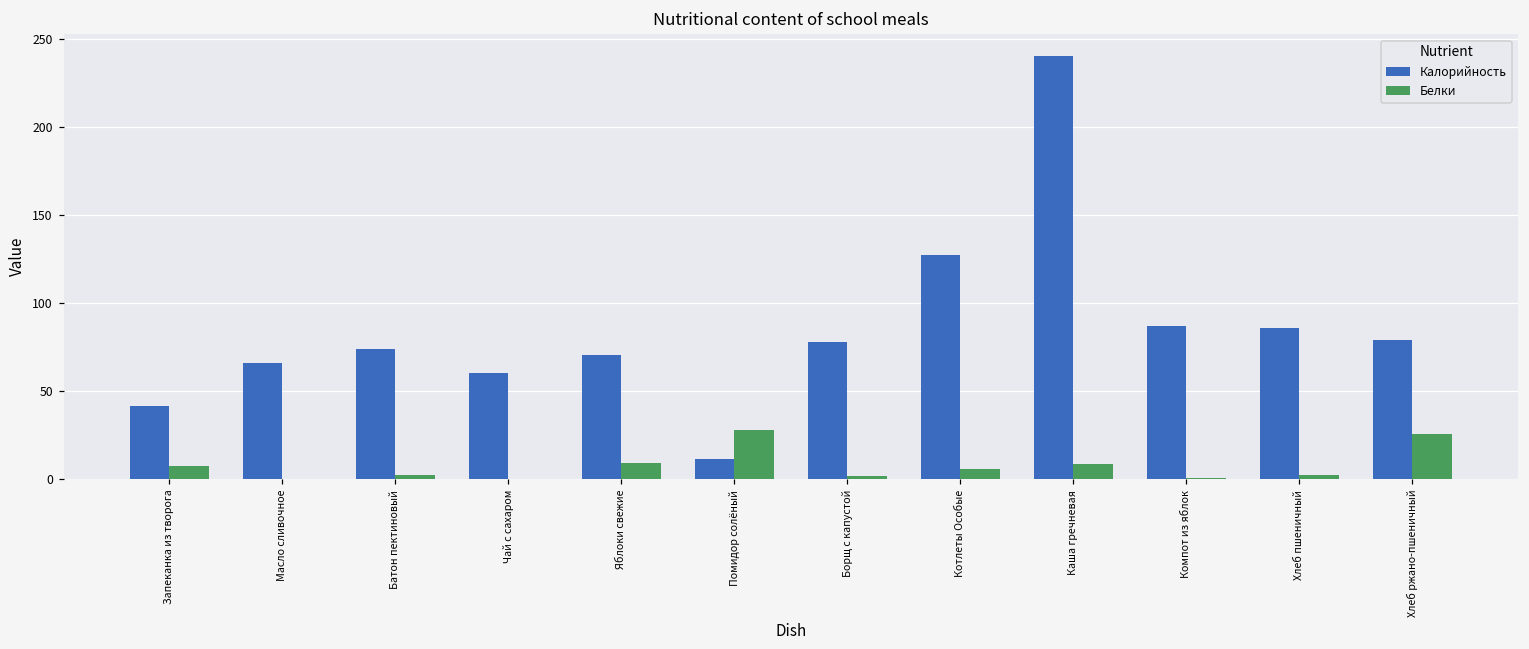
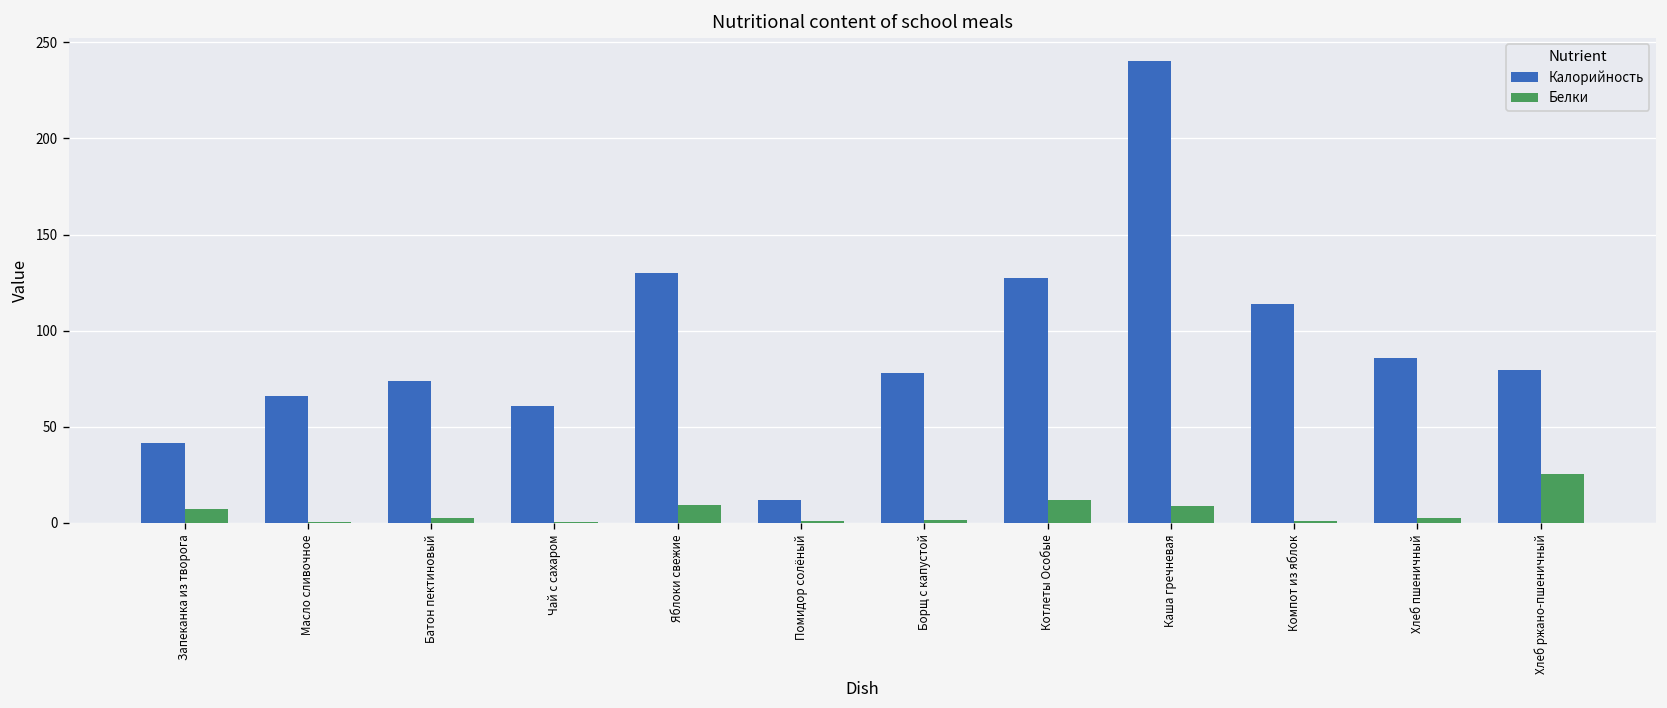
Калорийность, Яблоки свежие: 71 -> 130
Белки, Помидор солёный: 28 -> 1
Белки, Котлеты Особые: 6 -> 12
Калорийность, Компот из яблок: 87 -> 114
